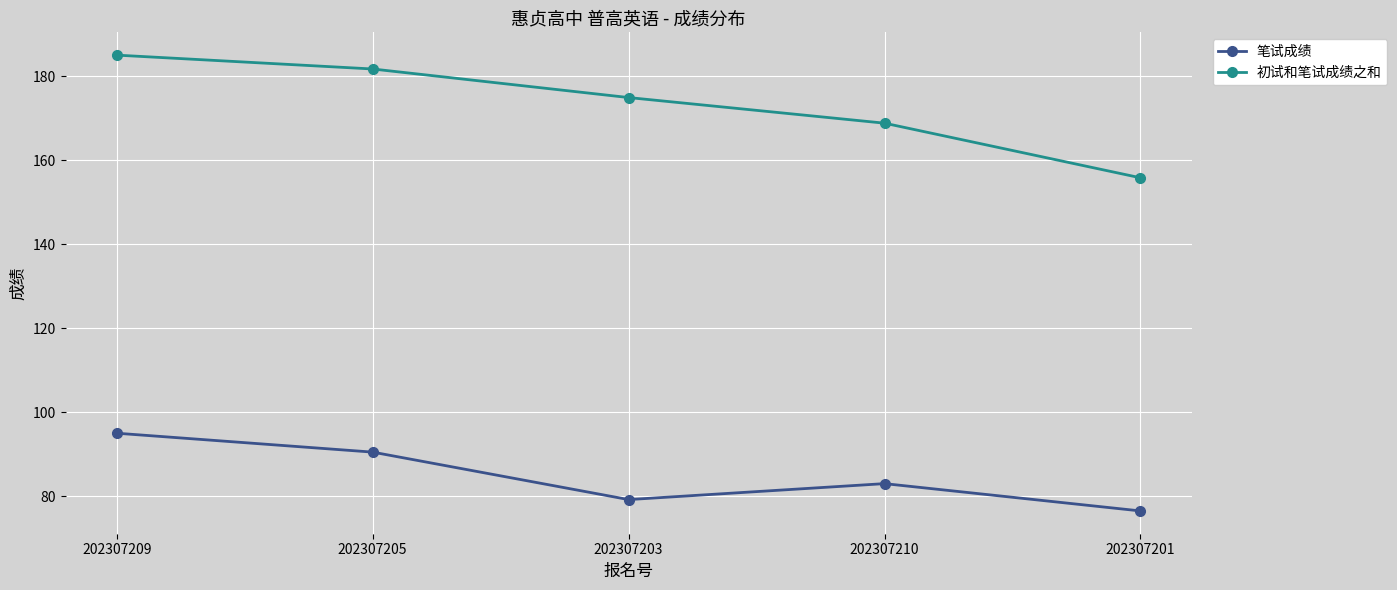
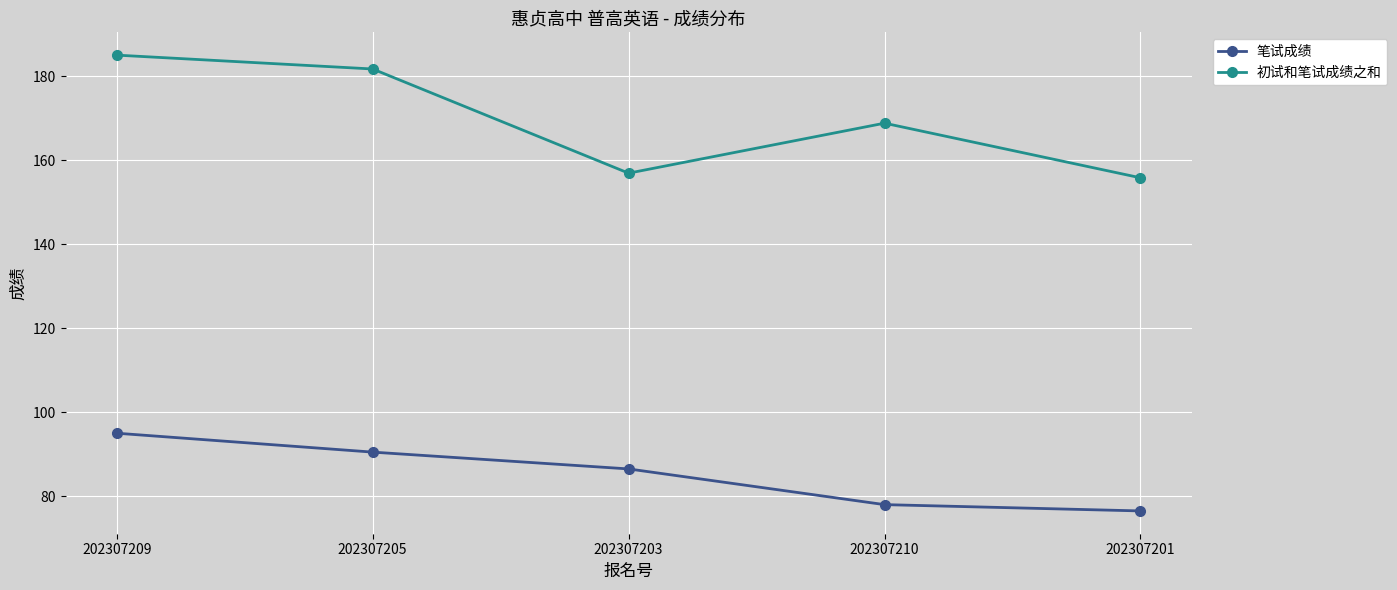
笔试成绩, 202307203: 79 -> 87
初试和笔试成绩之和, 202307203: 175 -> 157
笔试成绩, 202307210: 83 -> 78
